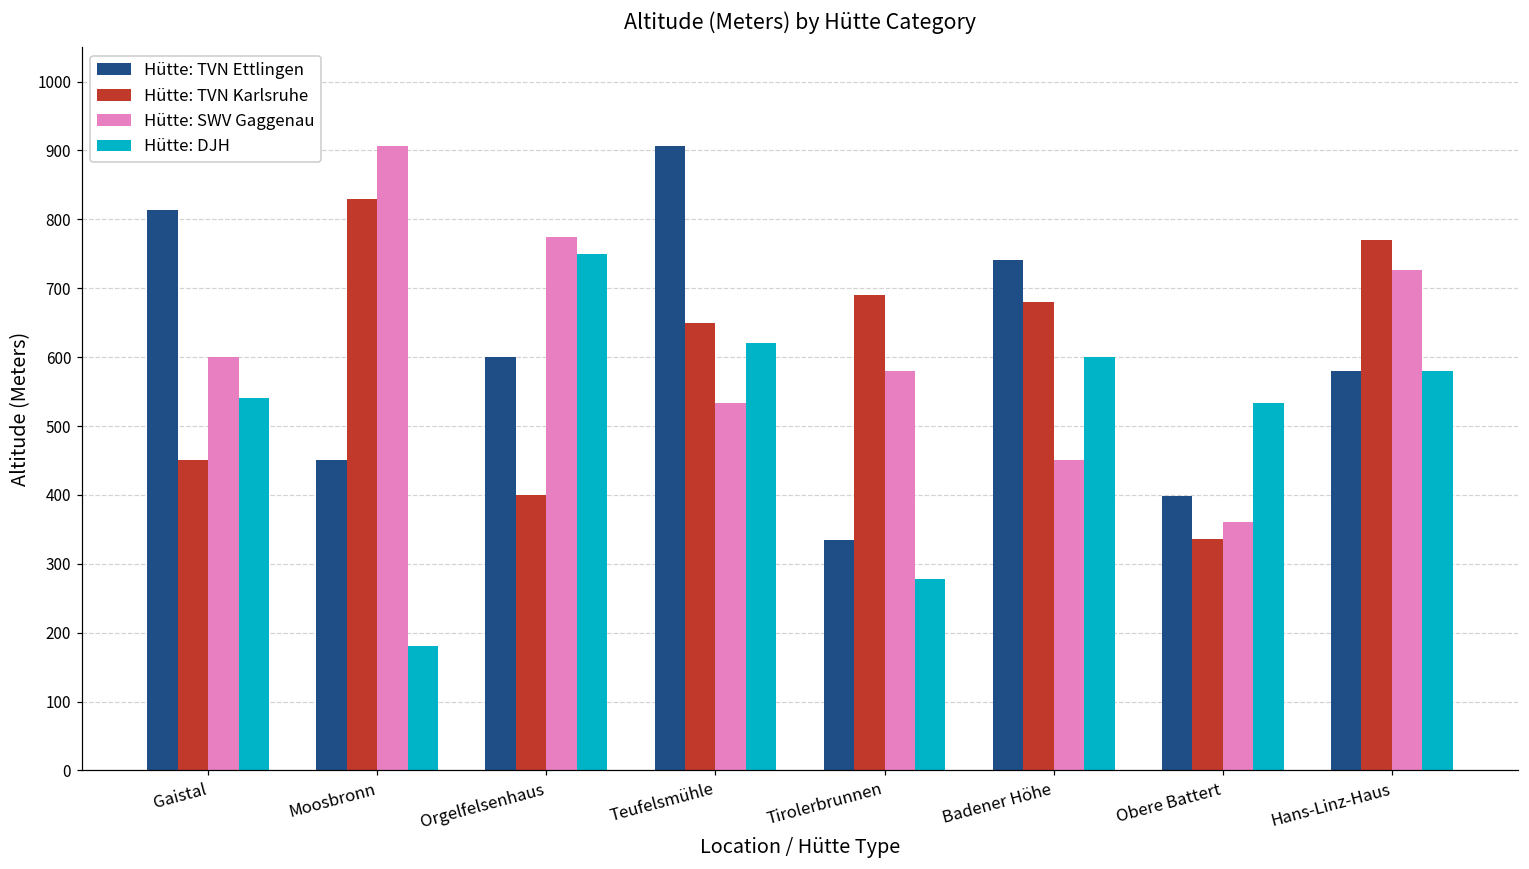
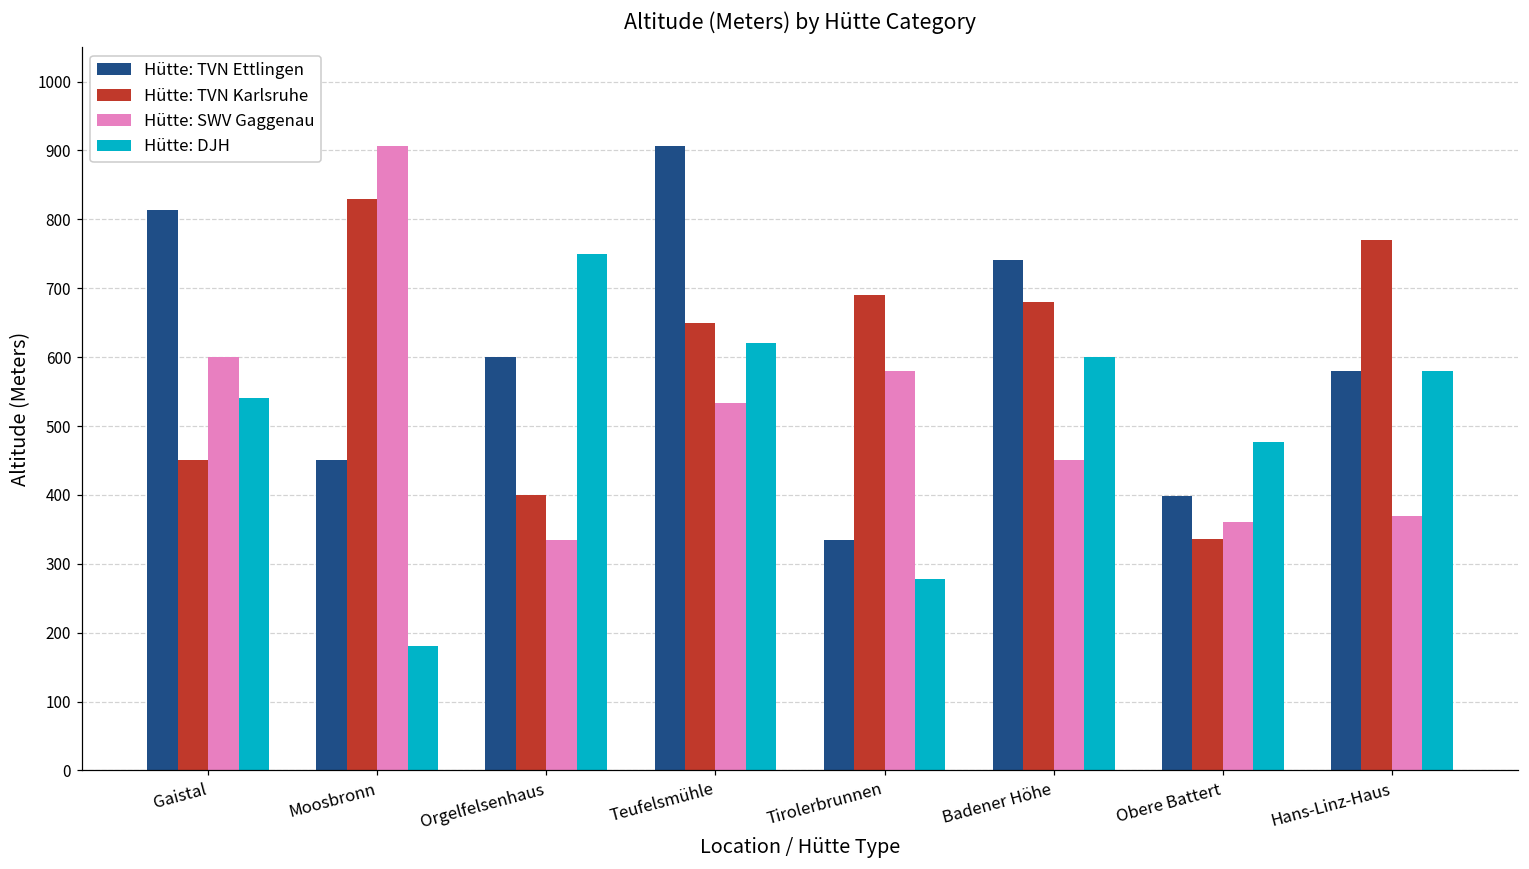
Hütte: SWV Gaggenau, Orgelfelsenhaus: 780 -> 340
Hütte: DJH, Obere Battert: 530 -> 480
Hütte: SWV Gaggenau, Hans-Linz-Haus: 730 -> 370
